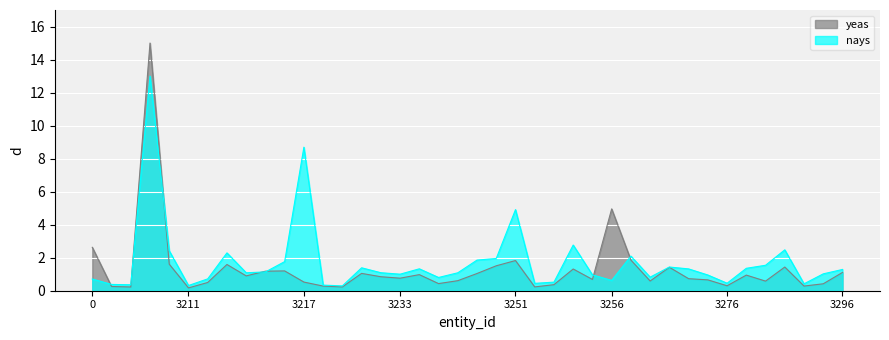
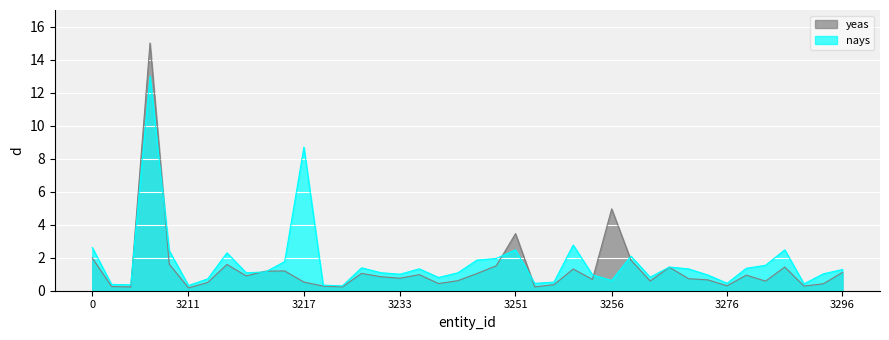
yeas, 0: 2.6 -> 2.0
nays, 0: 0.7 -> 2.6
yeas, 3251: 1.8 -> 3.5
nays, 3251: 4.9 -> 2.5
